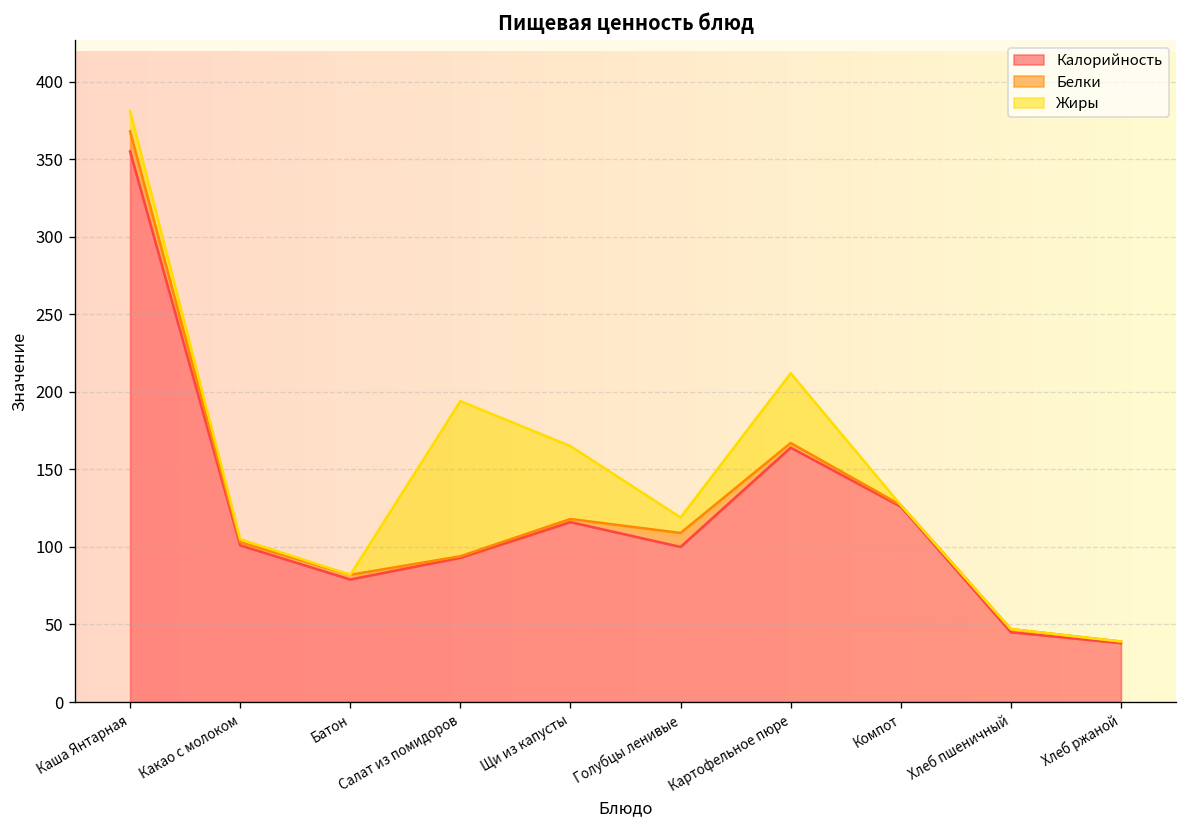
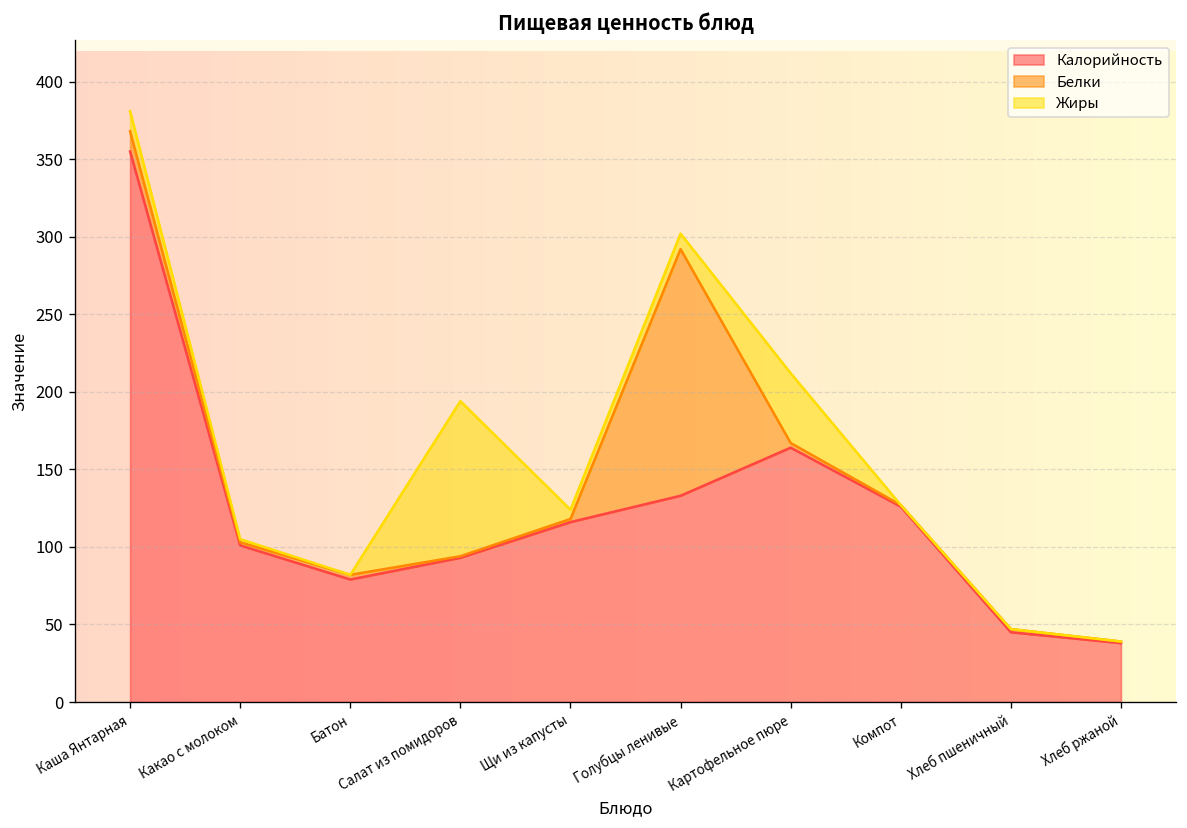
Жиры, Щи из капусты: 47 -> 6
Калорийность, Голубцы ленивые: 100 -> 133
Белки, Голубцы ленивые: 9 -> 159
